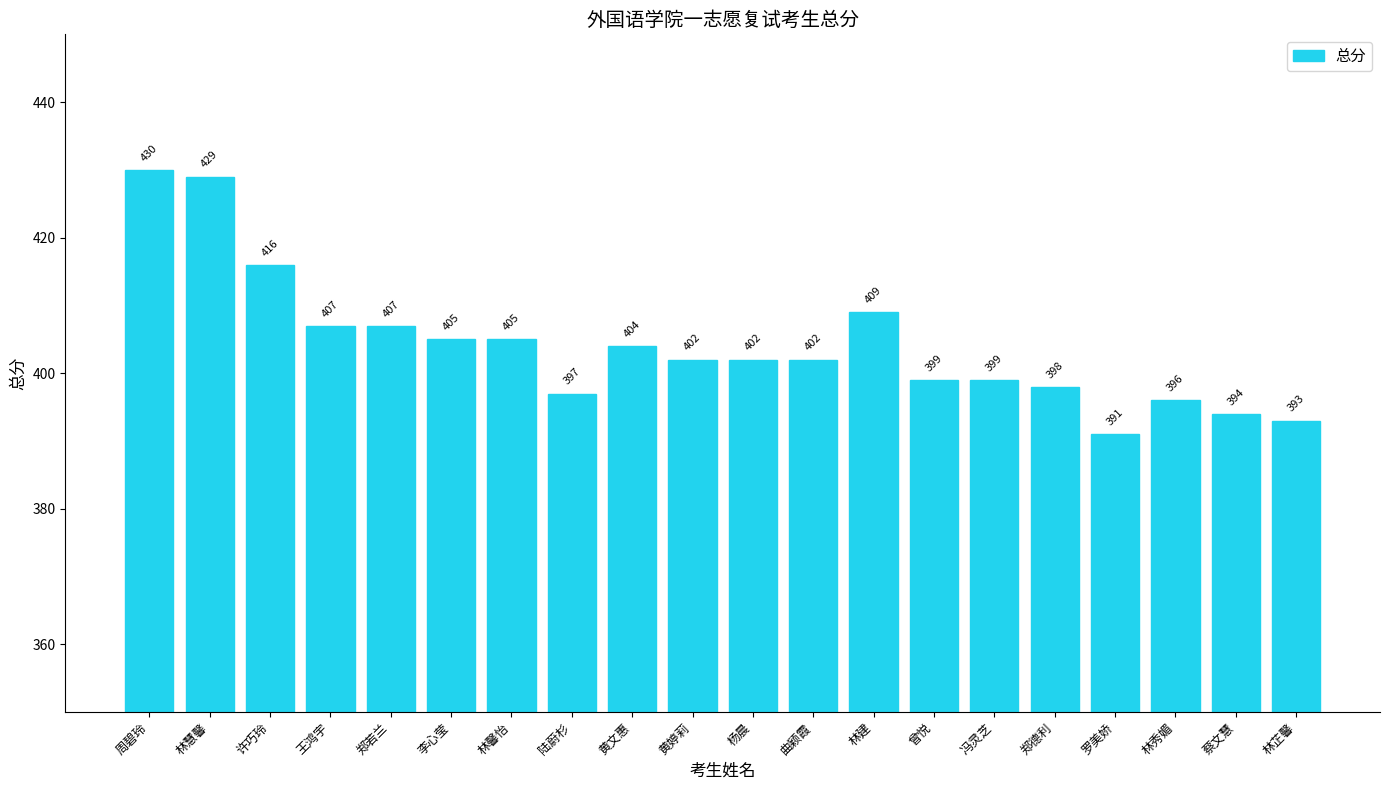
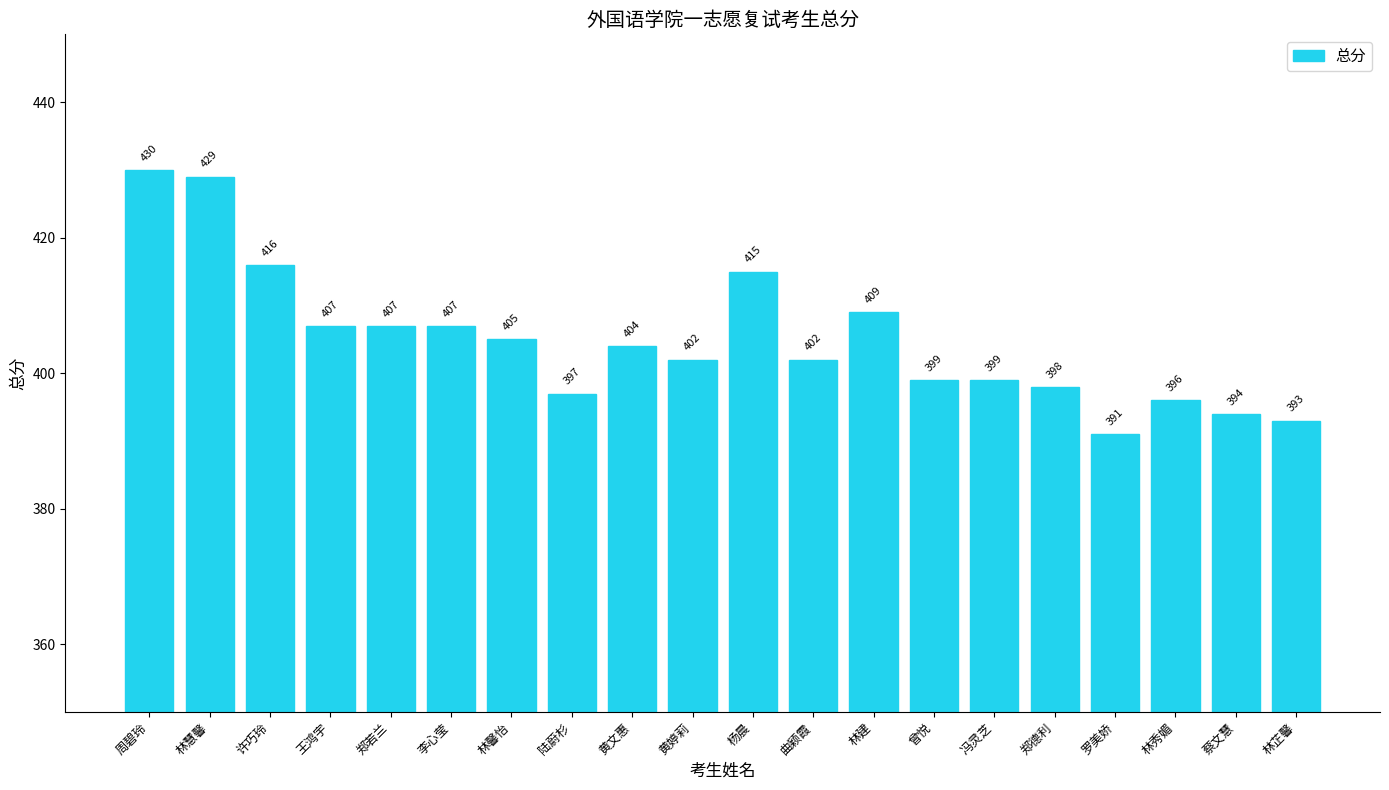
李心莹: 405 -> 407
杨晨: 402 -> 415
